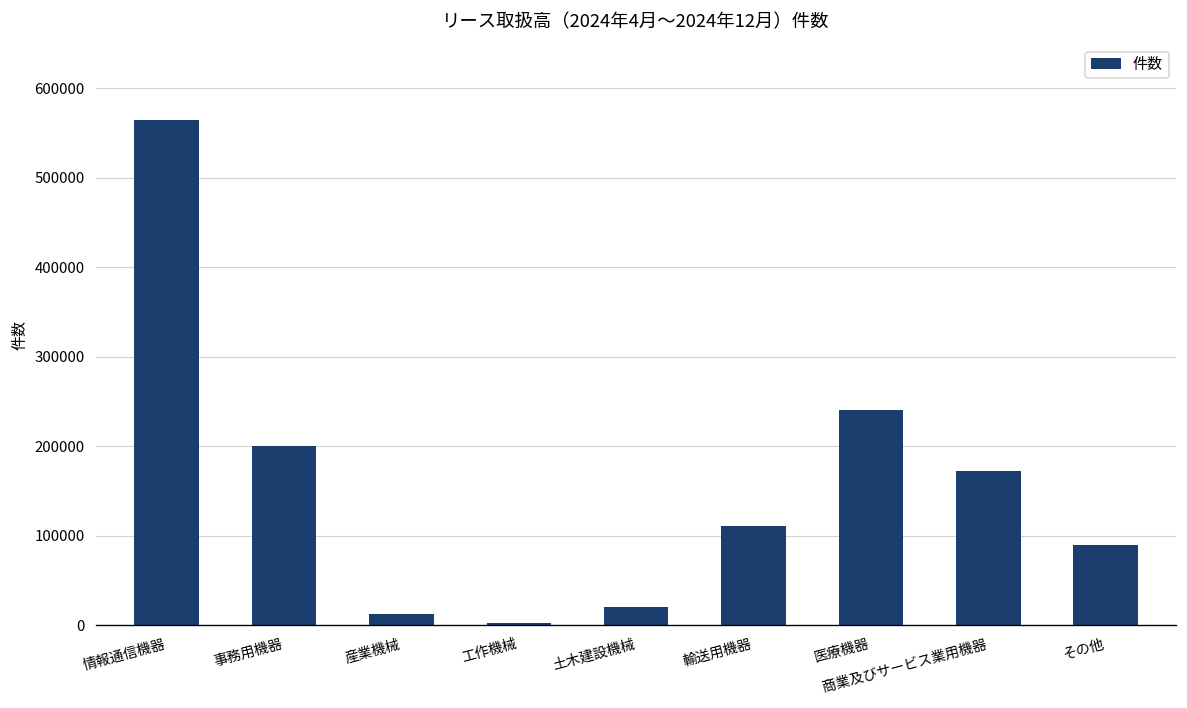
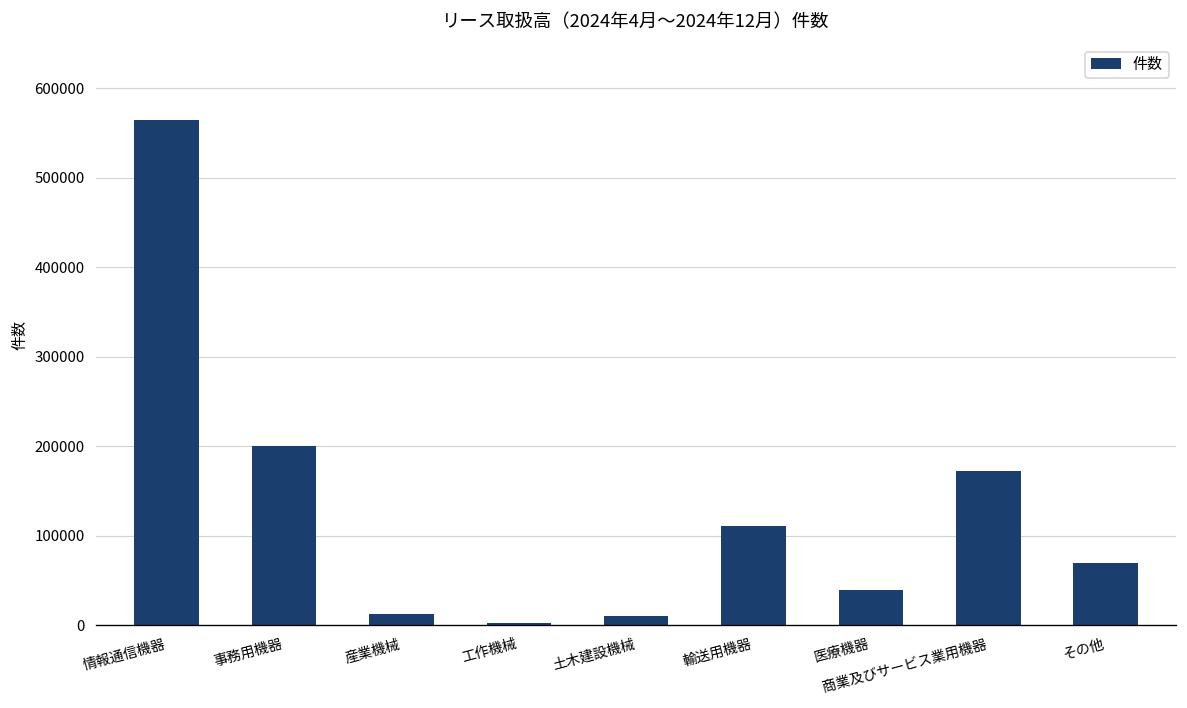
土木建設機械: 20000 -> 10000
医療機器: 240000 -> 40000
その他: 90000 -> 70000
